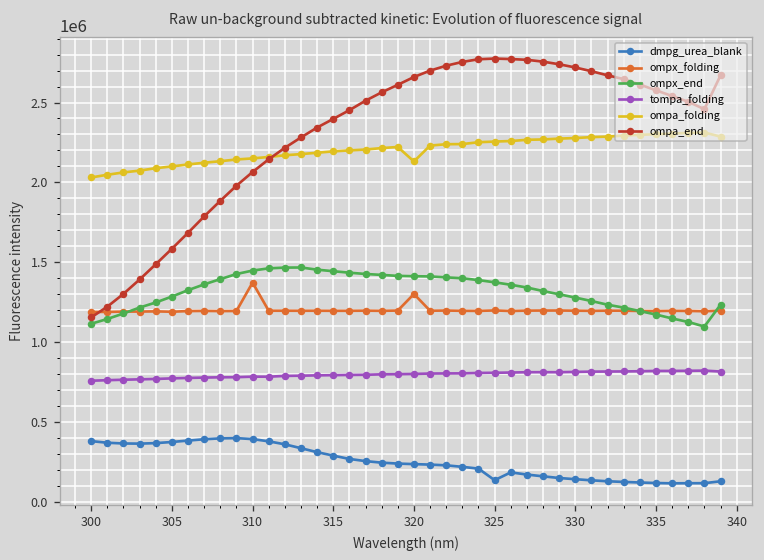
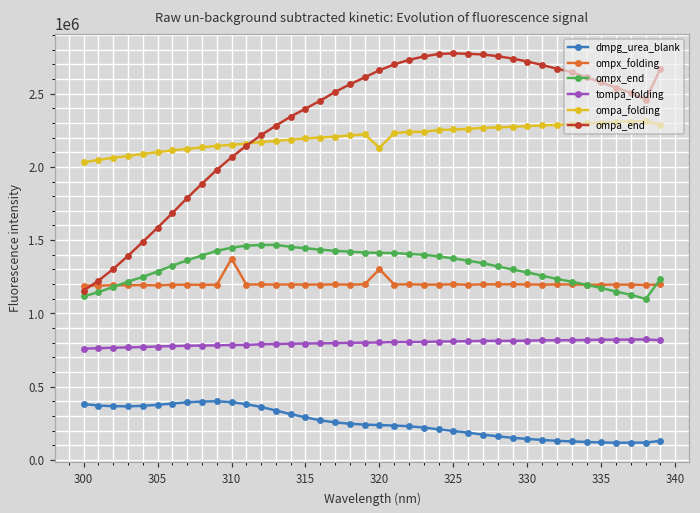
dmpg_urea_blank, 325: 140000 -> 200000
